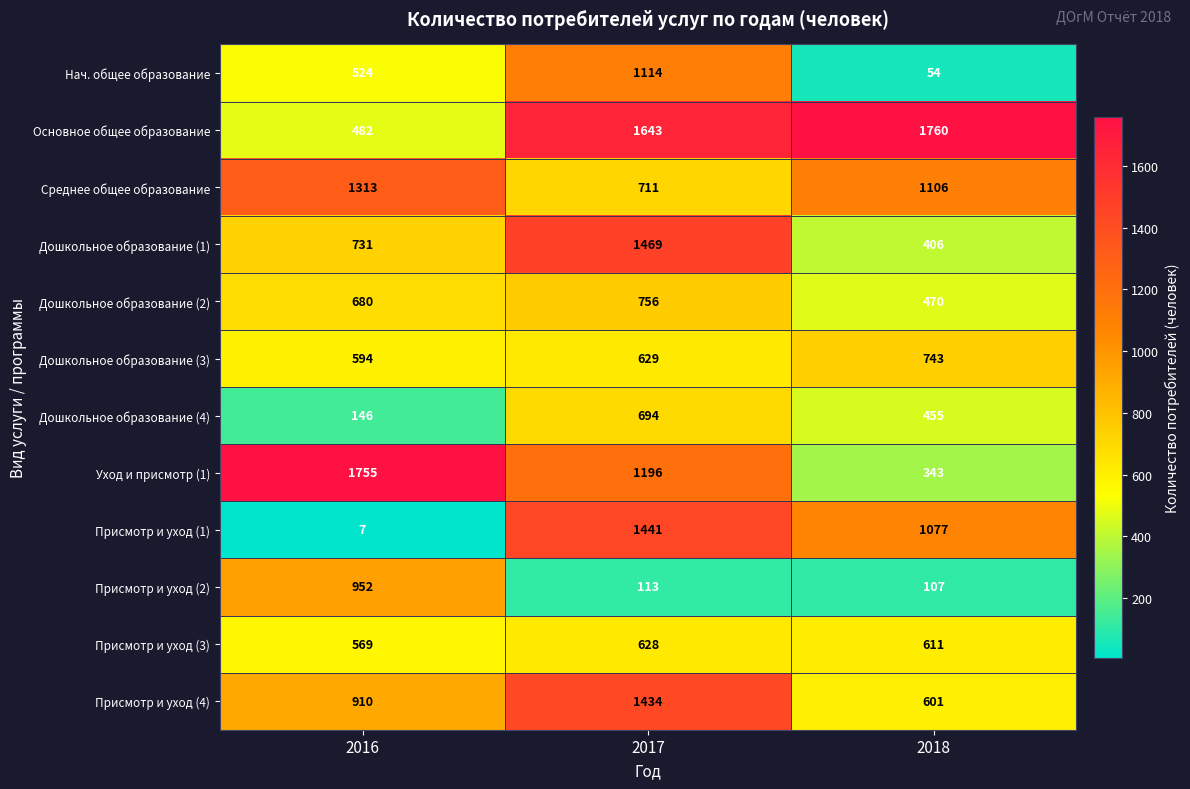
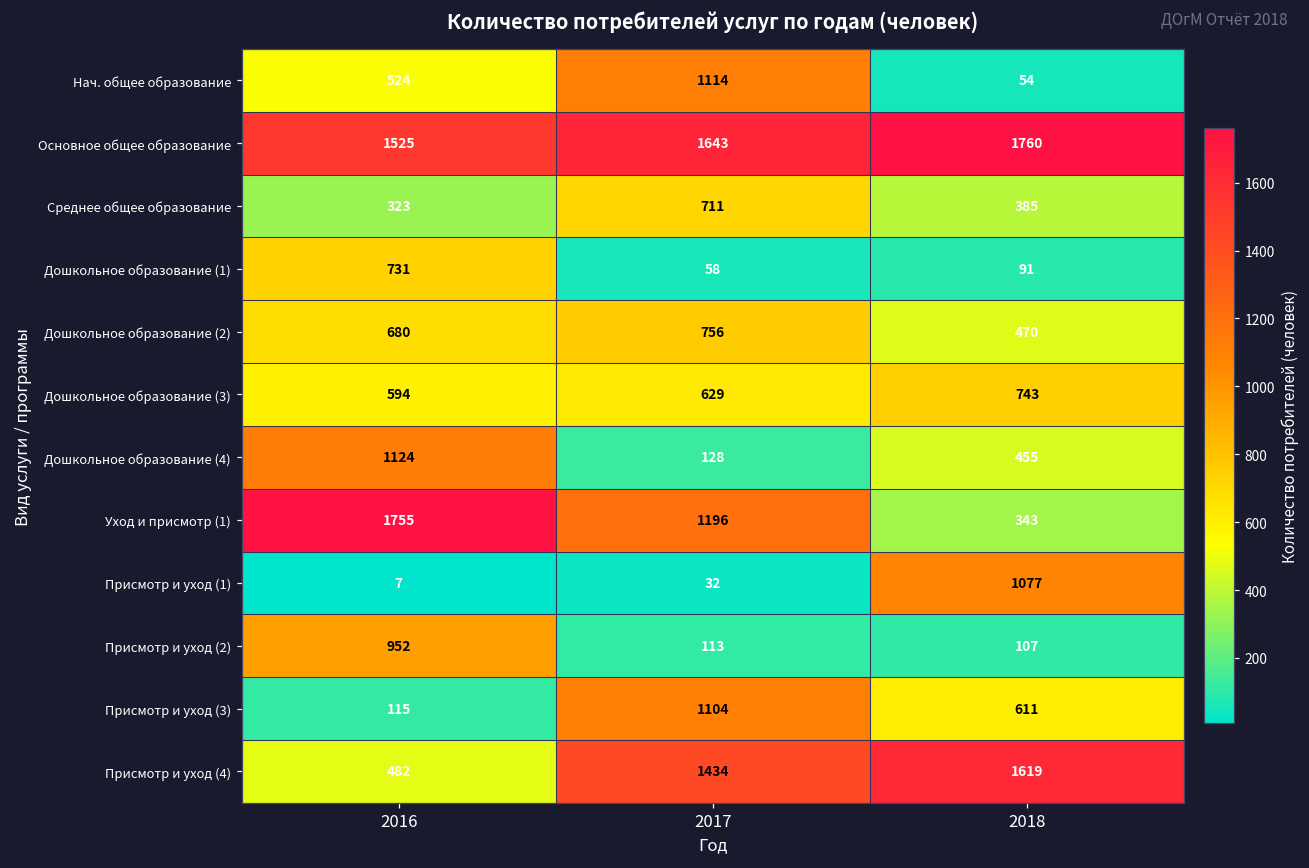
Основное общее образование, 2016: 482 -> 1525
Среднее общее образование, 2016: 1313 -> 323
Среднее общее образование, 2018: 1106 -> 385
Дошкольное образование (1), 2017: 1469 -> 58
Дошкольное образование (1), 2018: 406 -> 91
Дошкольное образование (4), 2016: 146 -> 1124
Дошкольное образование (4), 2017: 694 -> 128
Присмотр и уход (1), 2017: 1441 -> 32
Присмотр и уход (3), 2016: 569 -> 115
Присмотр и уход (3), 2017: 628 -> 1104
Присмотр и уход (4), 2016: 910 -> 482
Присмотр и уход (4), 2018: 601 -> 1619
